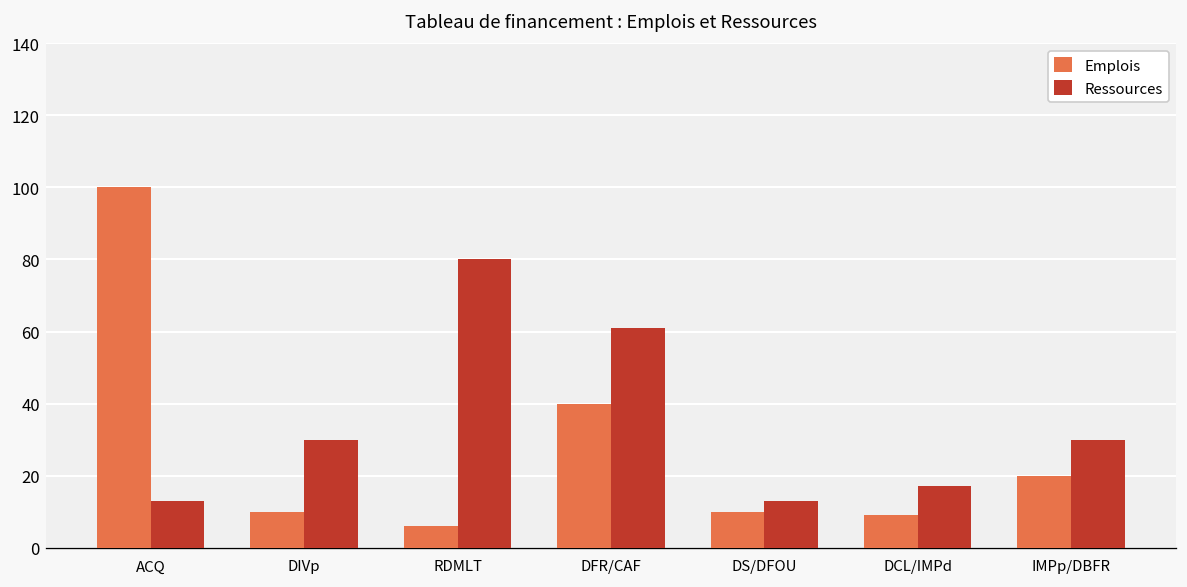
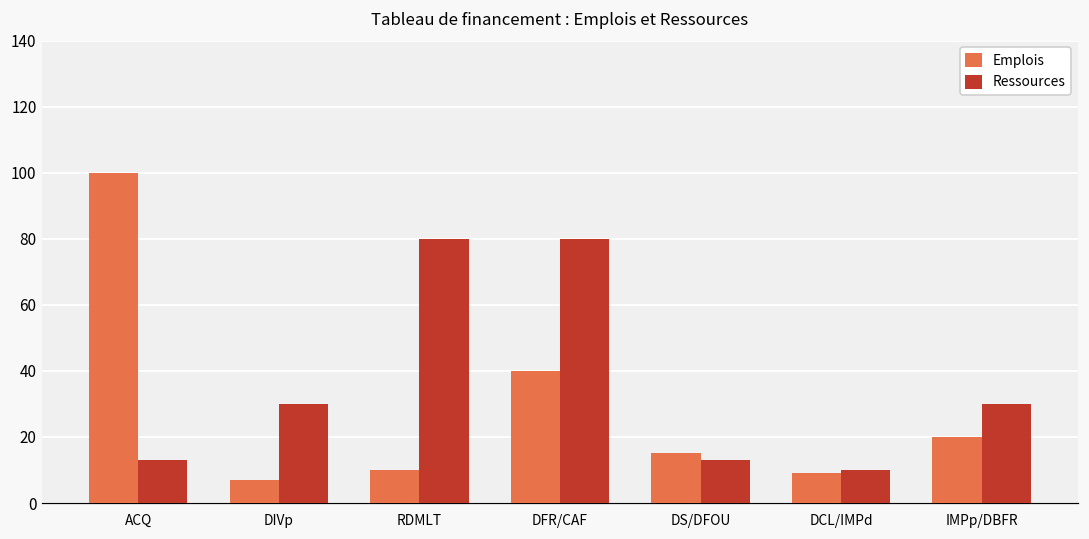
Emplois, DIVp: 10 -> 7
Emplois, RDMLT: 6 -> 10
Ressources, DFR/CAF: 61 -> 80
Emplois, DS/DFOU: 10 -> 15
Ressources, DCL/IMPd: 17 -> 10
